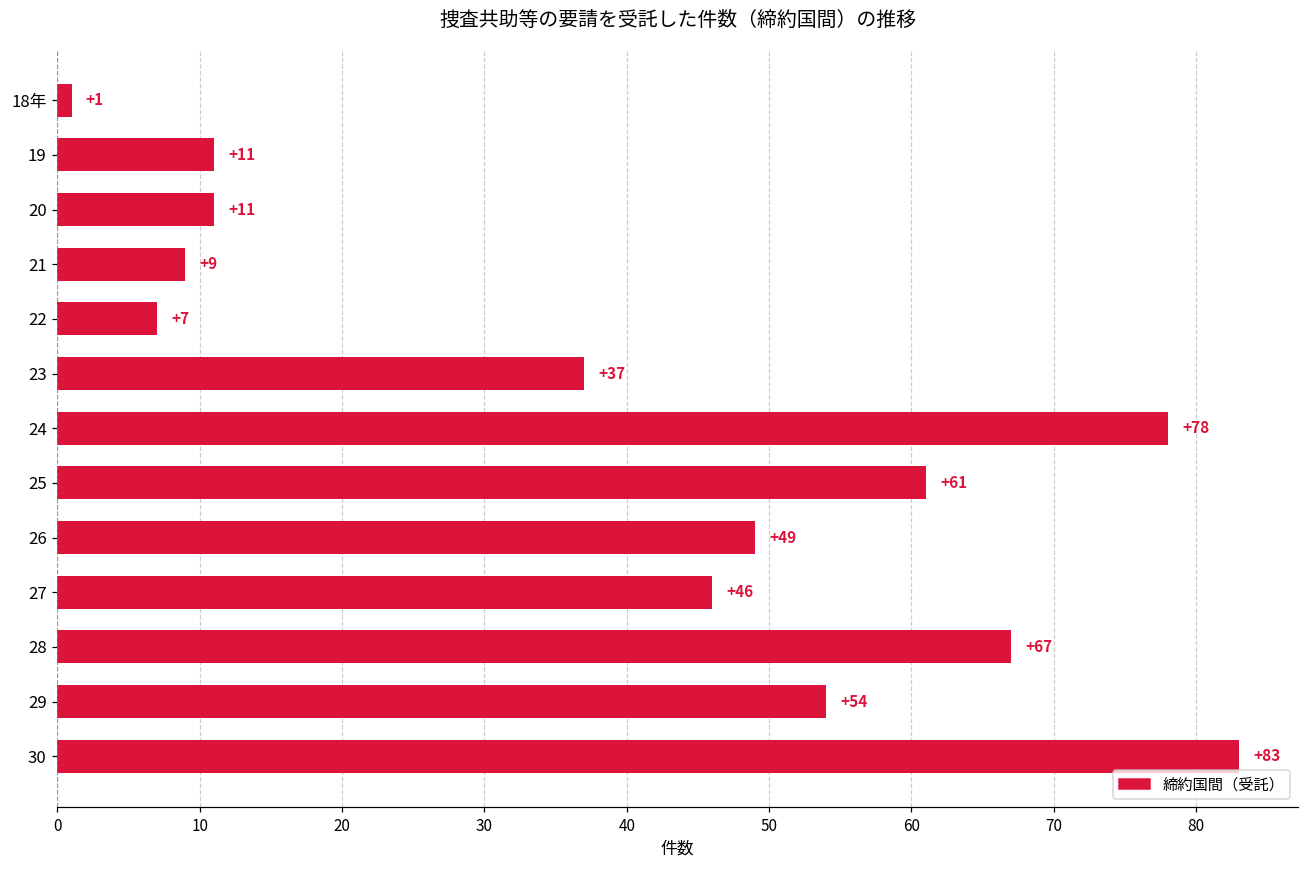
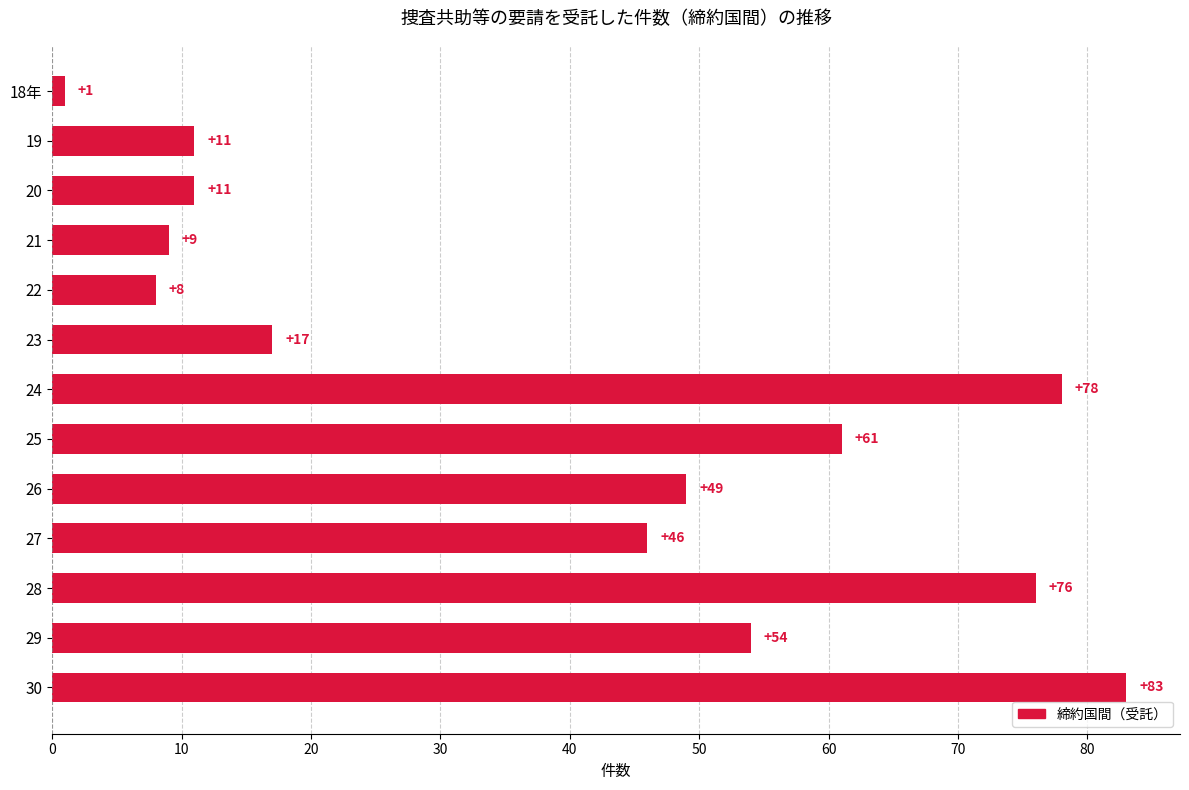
22: +7 -> +8
23: +37 -> +17
28: +67 -> +76
